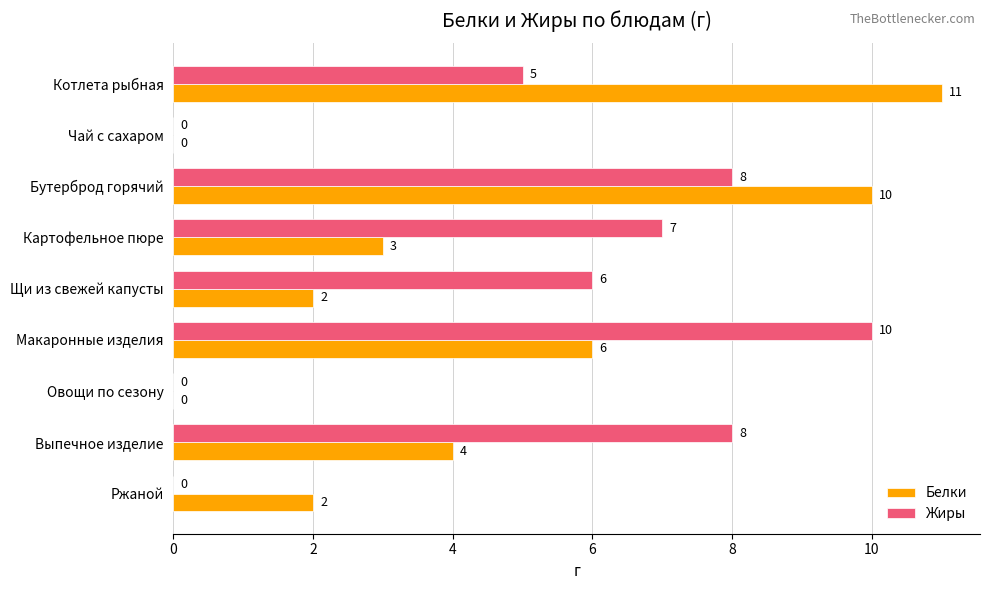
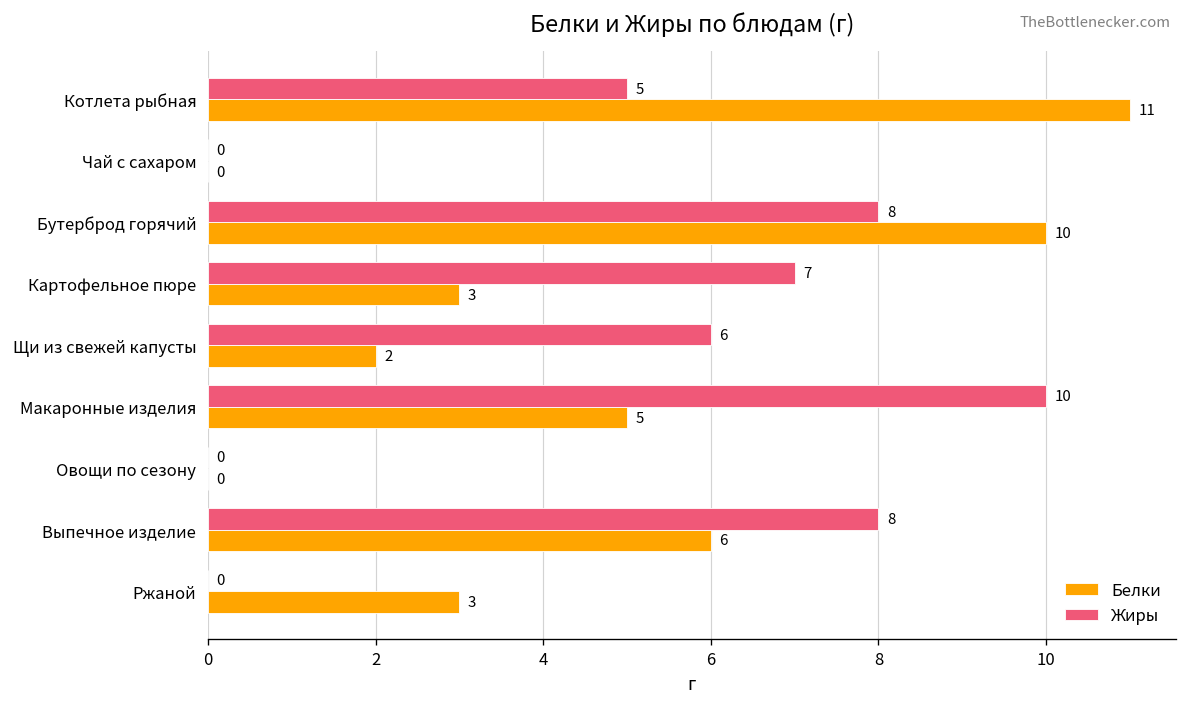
Белки, Макаронные изделия: 6 -> 5
Белки, Выпечное изделие: 4 -> 6
Белки, Ржаной: 2 -> 3
